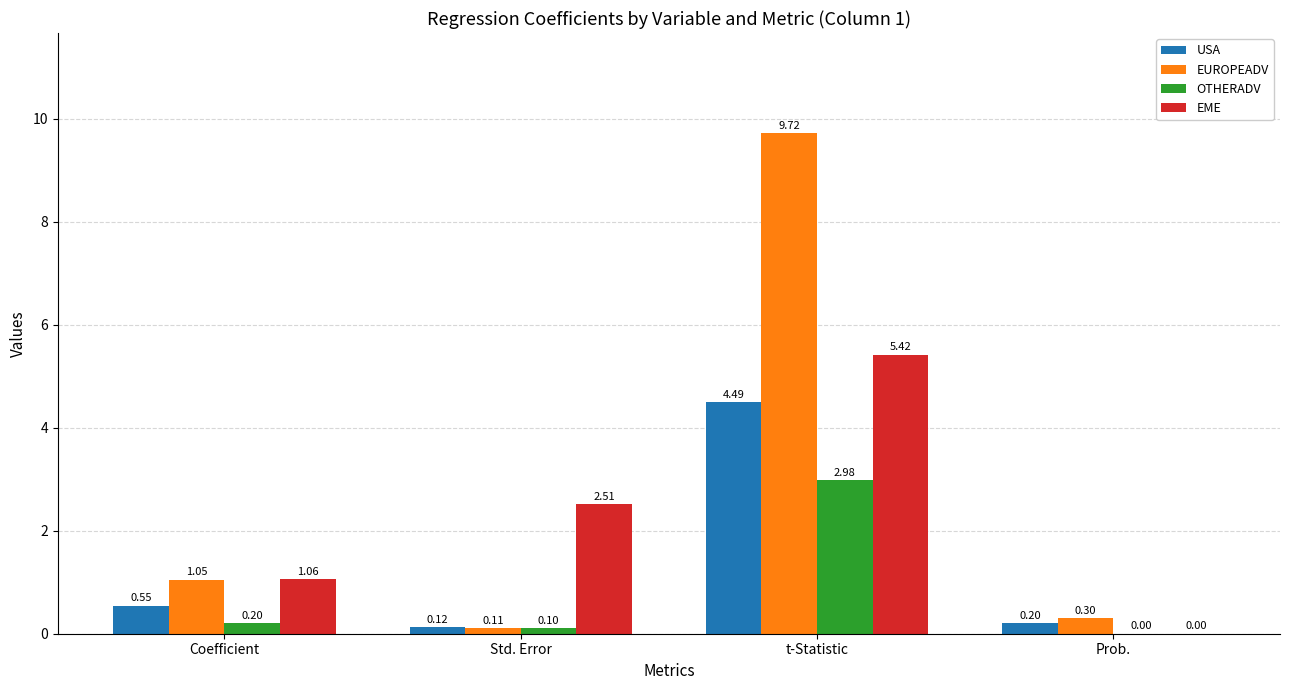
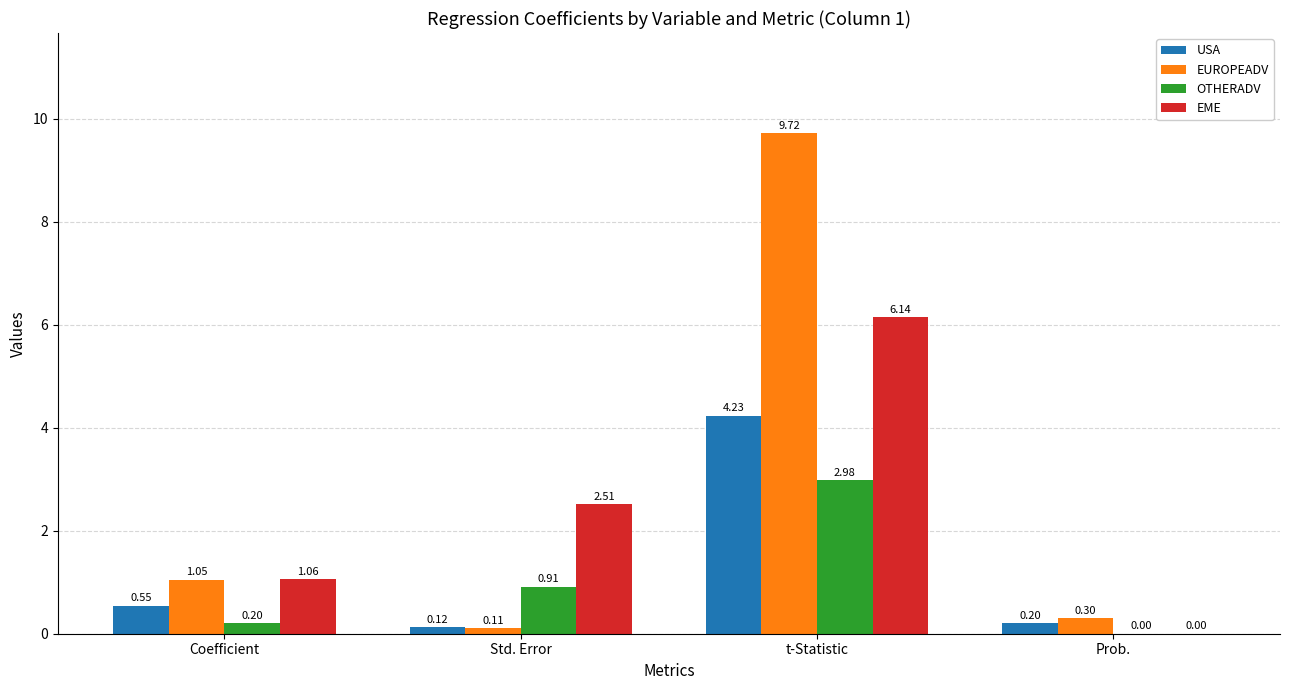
OTHERADV, Std. Error: 0.10 -> 0.91
USA, t-Statistic: 4.49 -> 4.23
EME, t-Statistic: 5.42 -> 6.14
